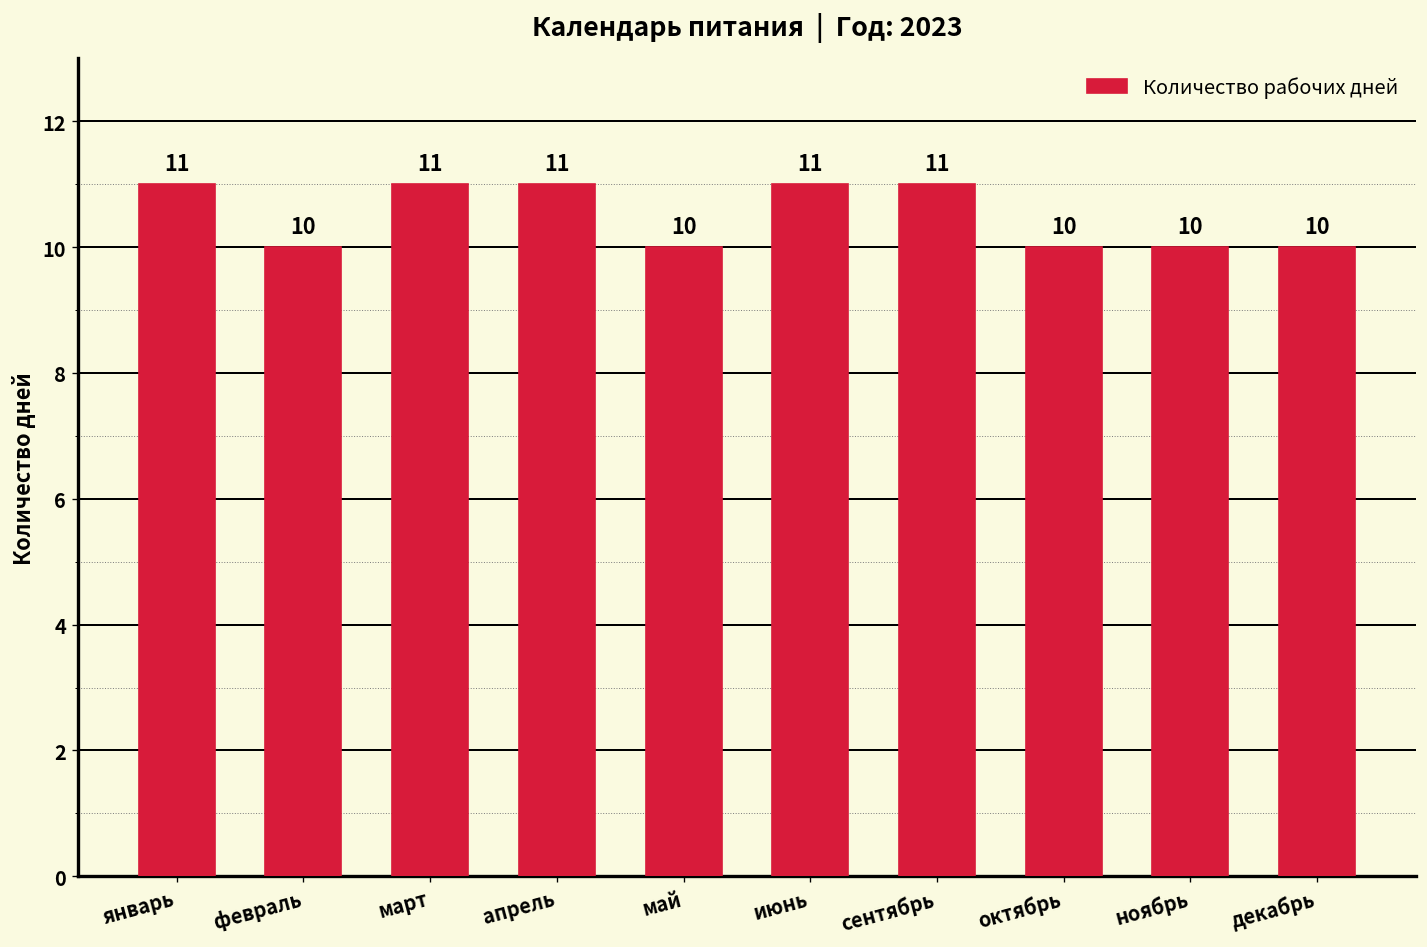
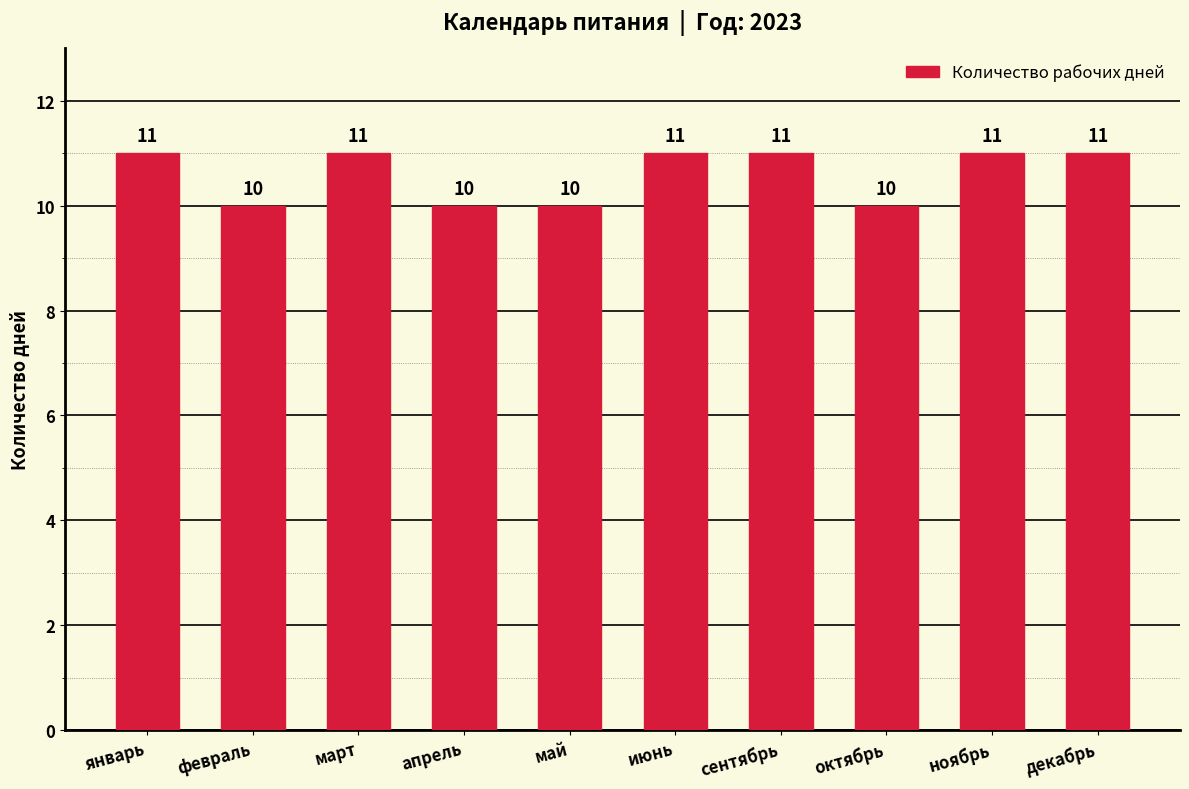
апрель: 11 -> 10
ноябрь: 10 -> 11
декабрь: 10 -> 11
